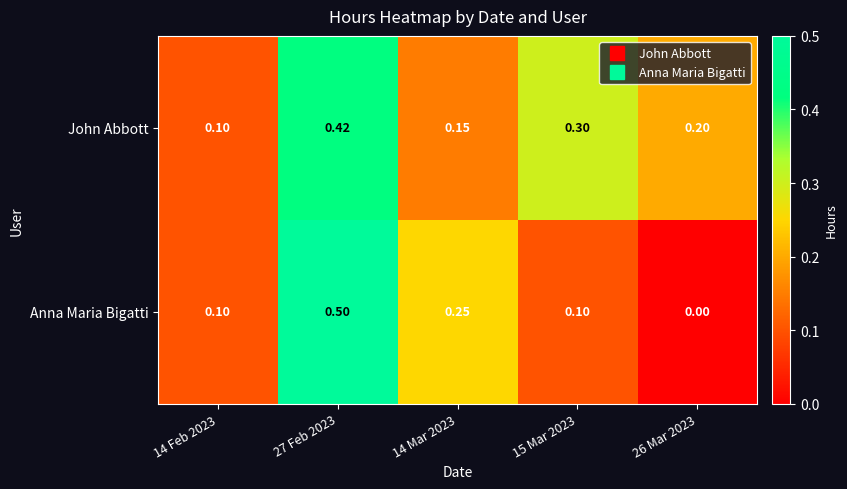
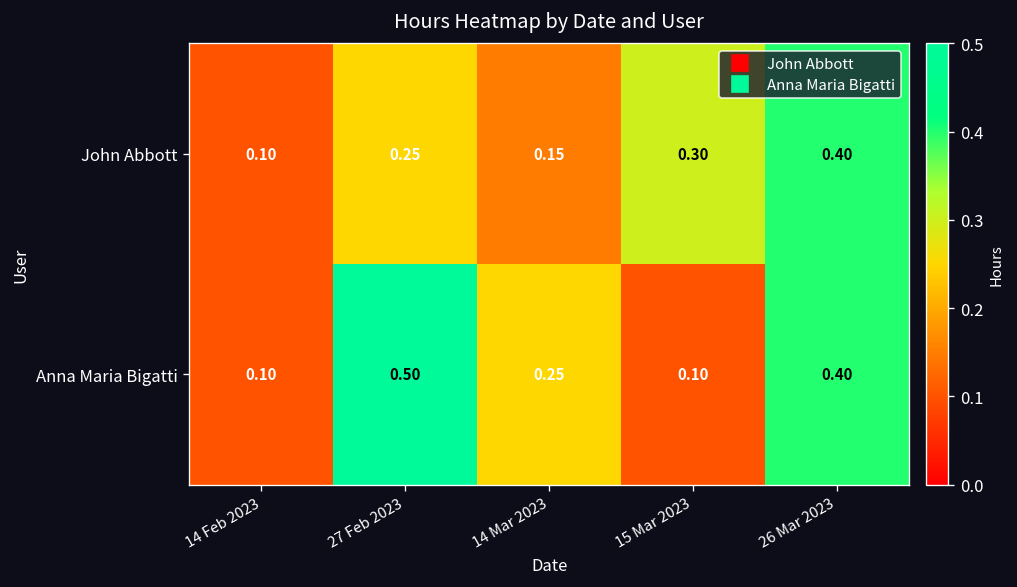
John Abbott, 27 Feb 2023: 0.42 -> 0.25
John Abbott, 26 Mar 2023: 0.20 -> 0.40
Anna Maria Bigatti, 26 Mar 2023: 0.00 -> 0.40
